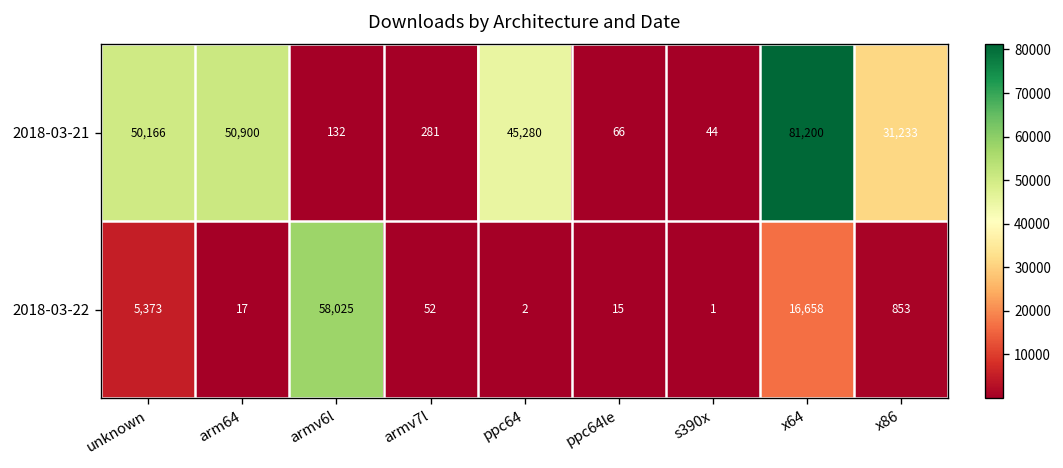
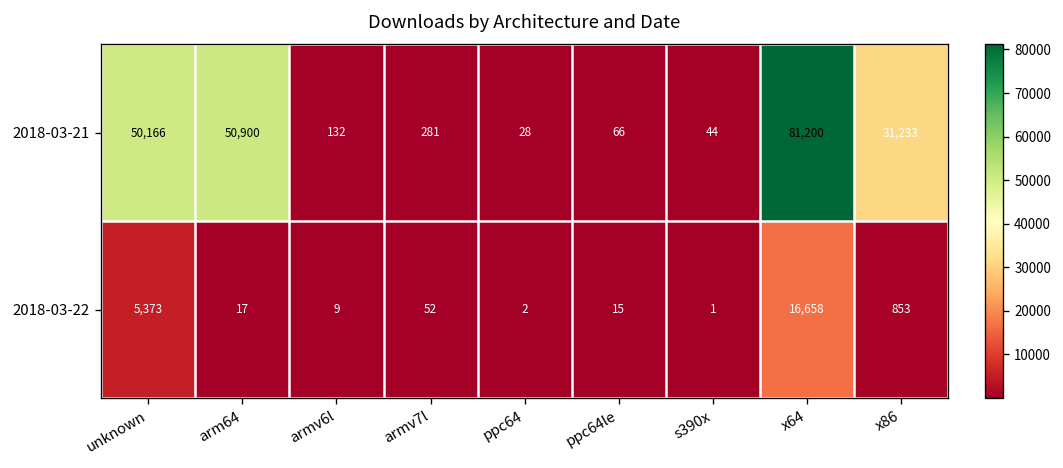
2018-03-21, ppc64: 45,280 -> 28
2018-03-22, armv6l: 58,025 -> 9
